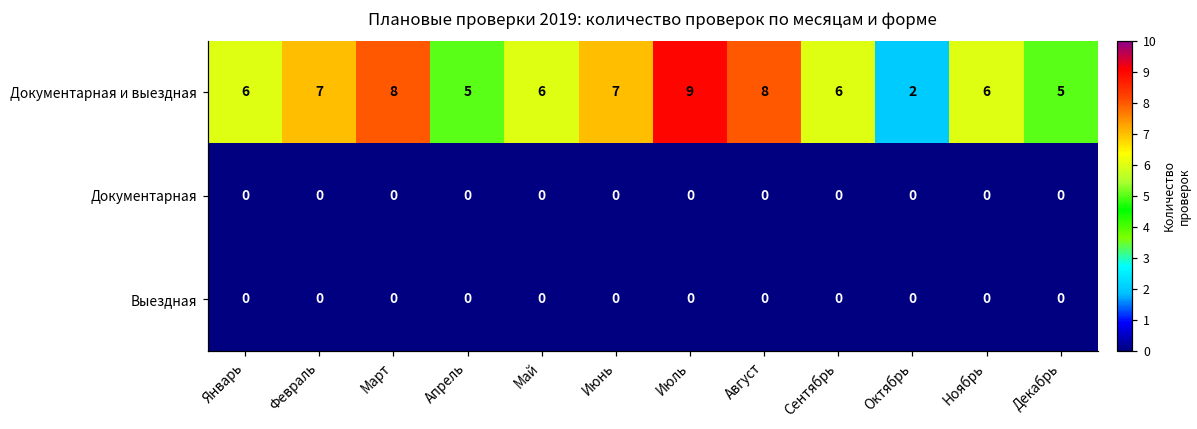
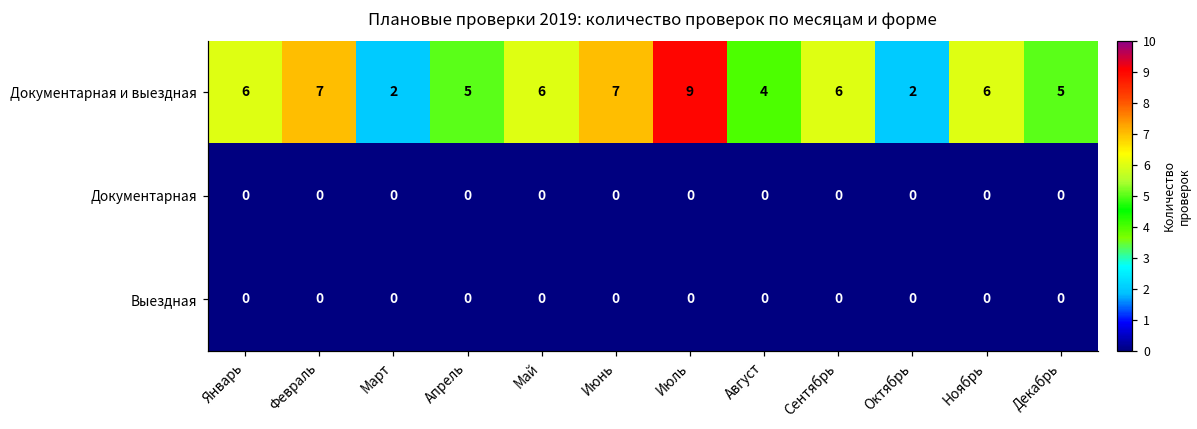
Документарная и выездная, Март: 8 -> 2
Документарная и выездная, Август: 8 -> 4
